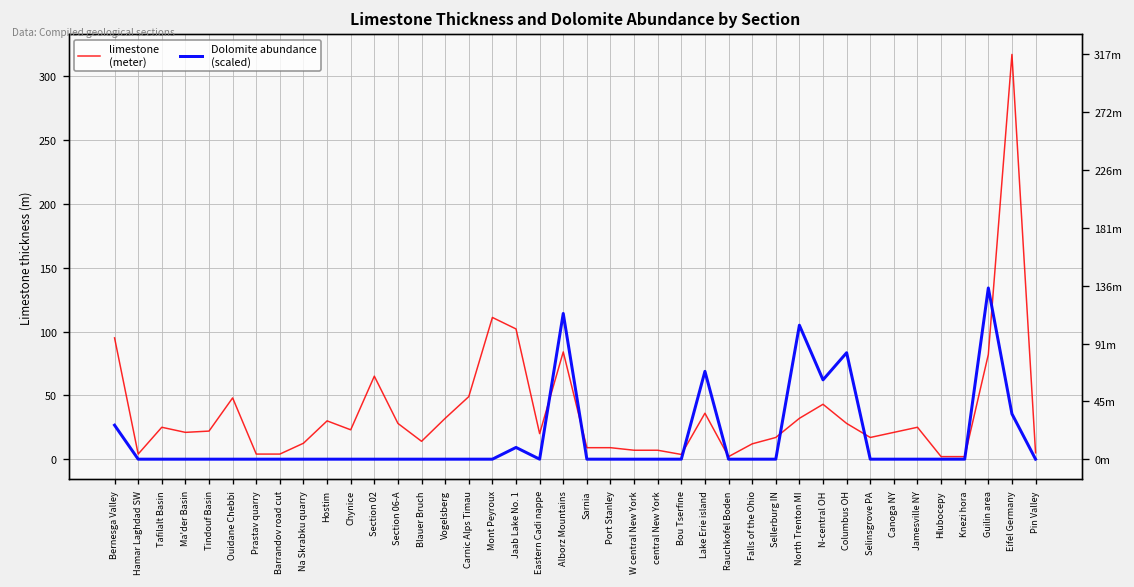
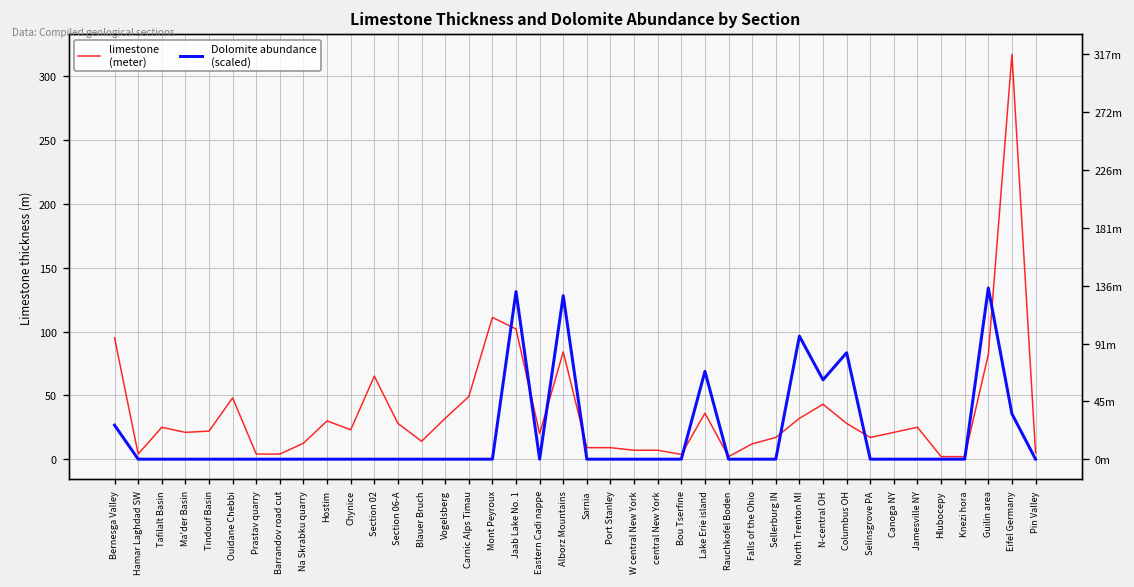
Dolomite abundance (scaled), Jaab Lake No. 1: 9 -> 131
Dolomite abundance (scaled), Alborz Mountains: 114 -> 128
Dolomite abundance (scaled), North Trenton MI: 105 -> 96
